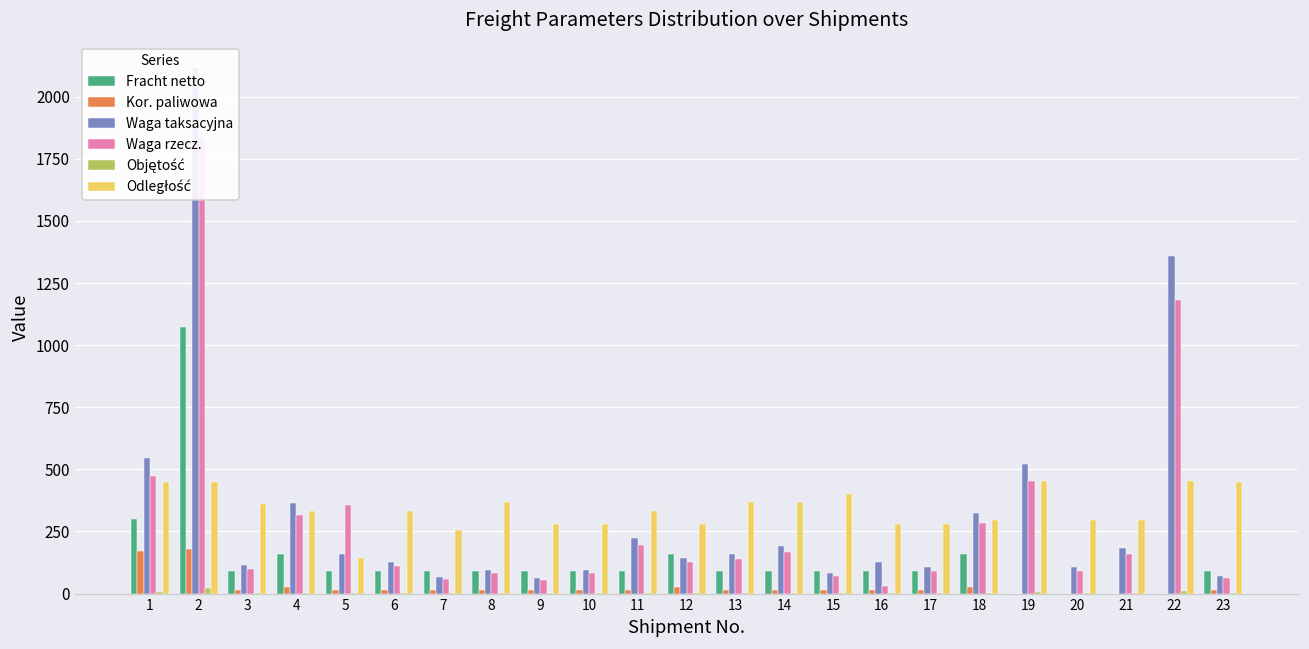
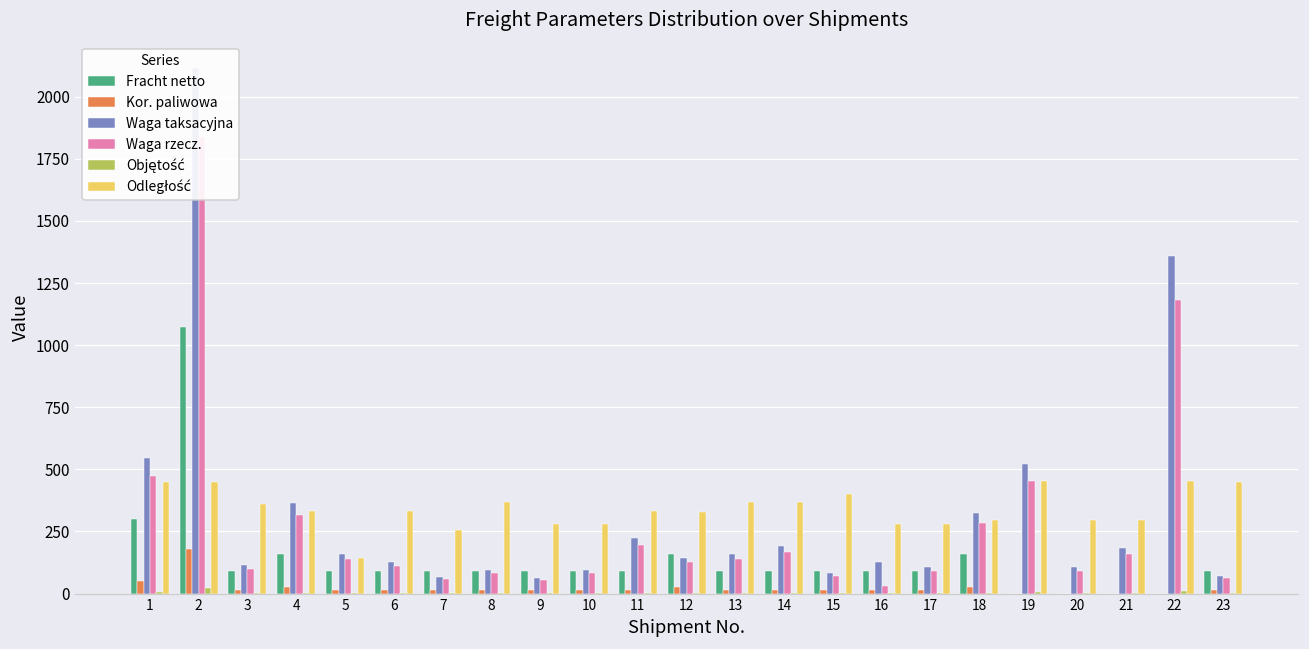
Kor. paliwowa, 1: 170 -> 50
Waga rzecz., 5: 360 -> 140
Odległość, 12: 280 -> 330
